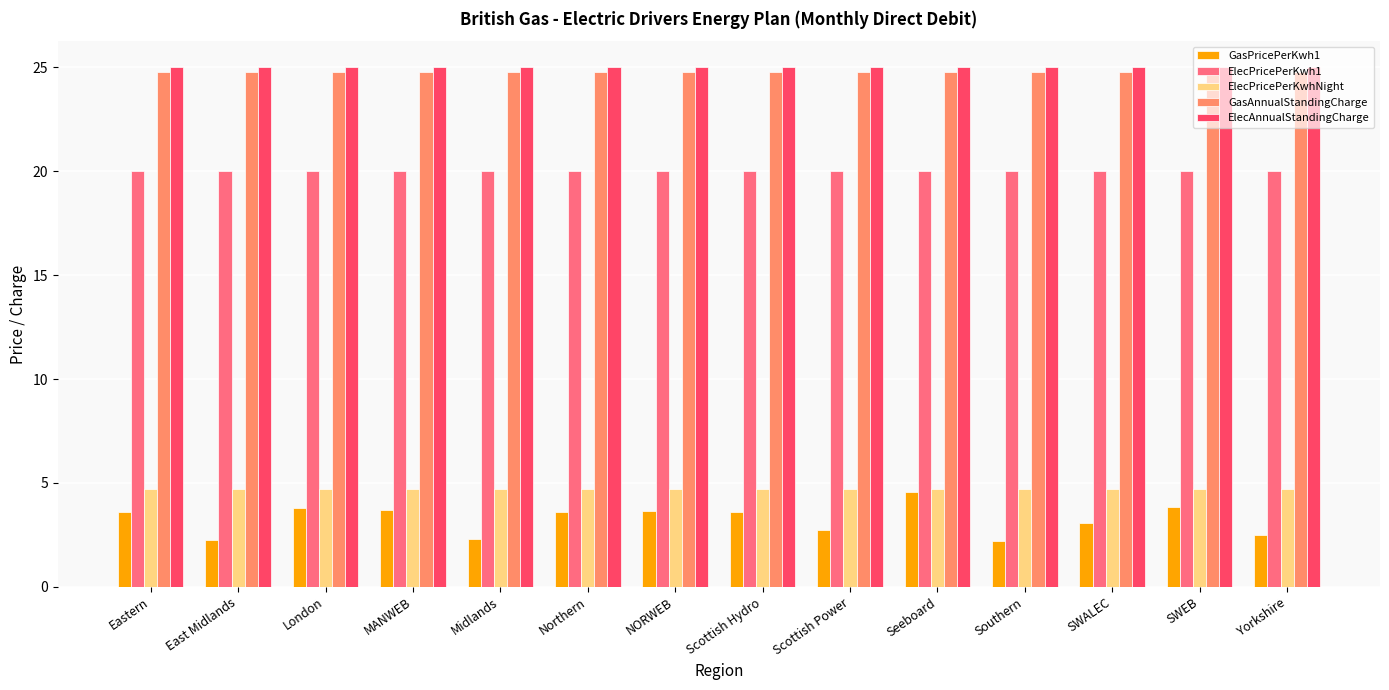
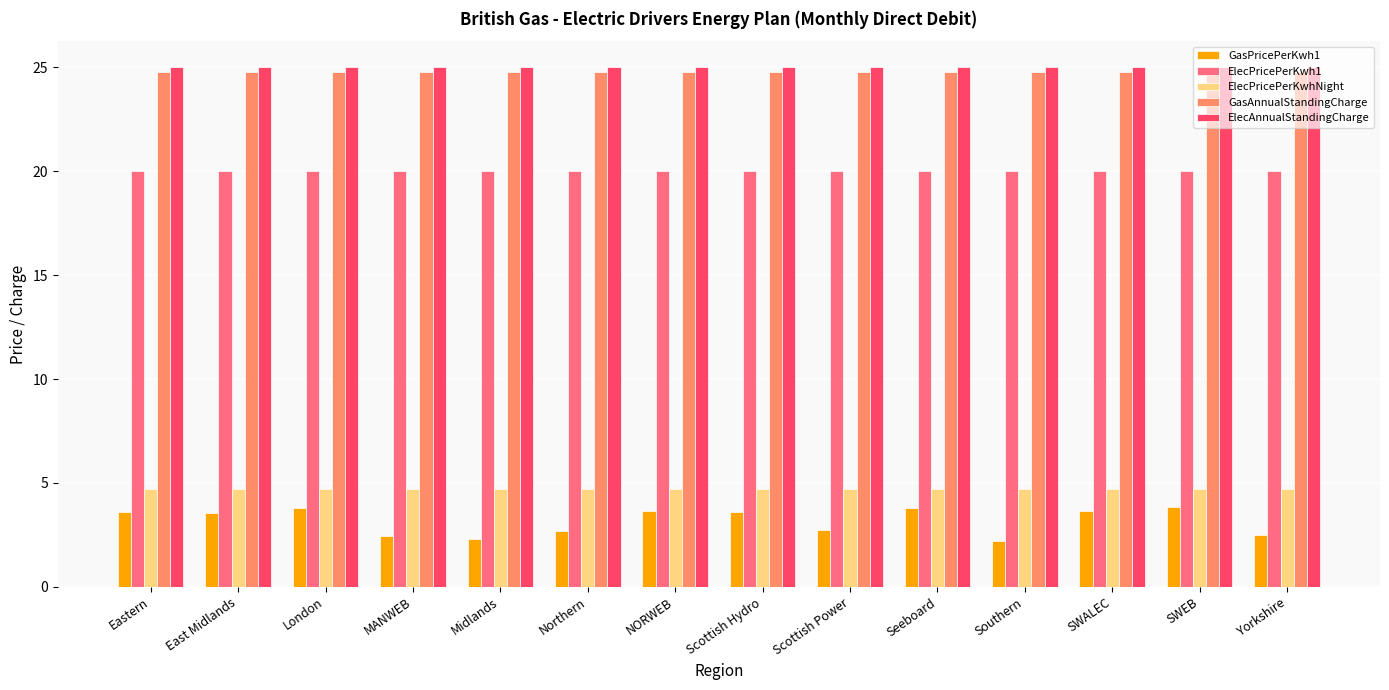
GasPricePerKwh1, East Midlands: 2.3 -> 3.6
GasPricePerKwh1, MANWEB: 3.7 -> 2.4
GasPricePerKwh1, Northern: 3.6 -> 2.7
GasPricePerKwh1, Seeboard: 4.5 -> 3.8
GasPricePerKwh1, SWALEC: 3.1 -> 3.7
